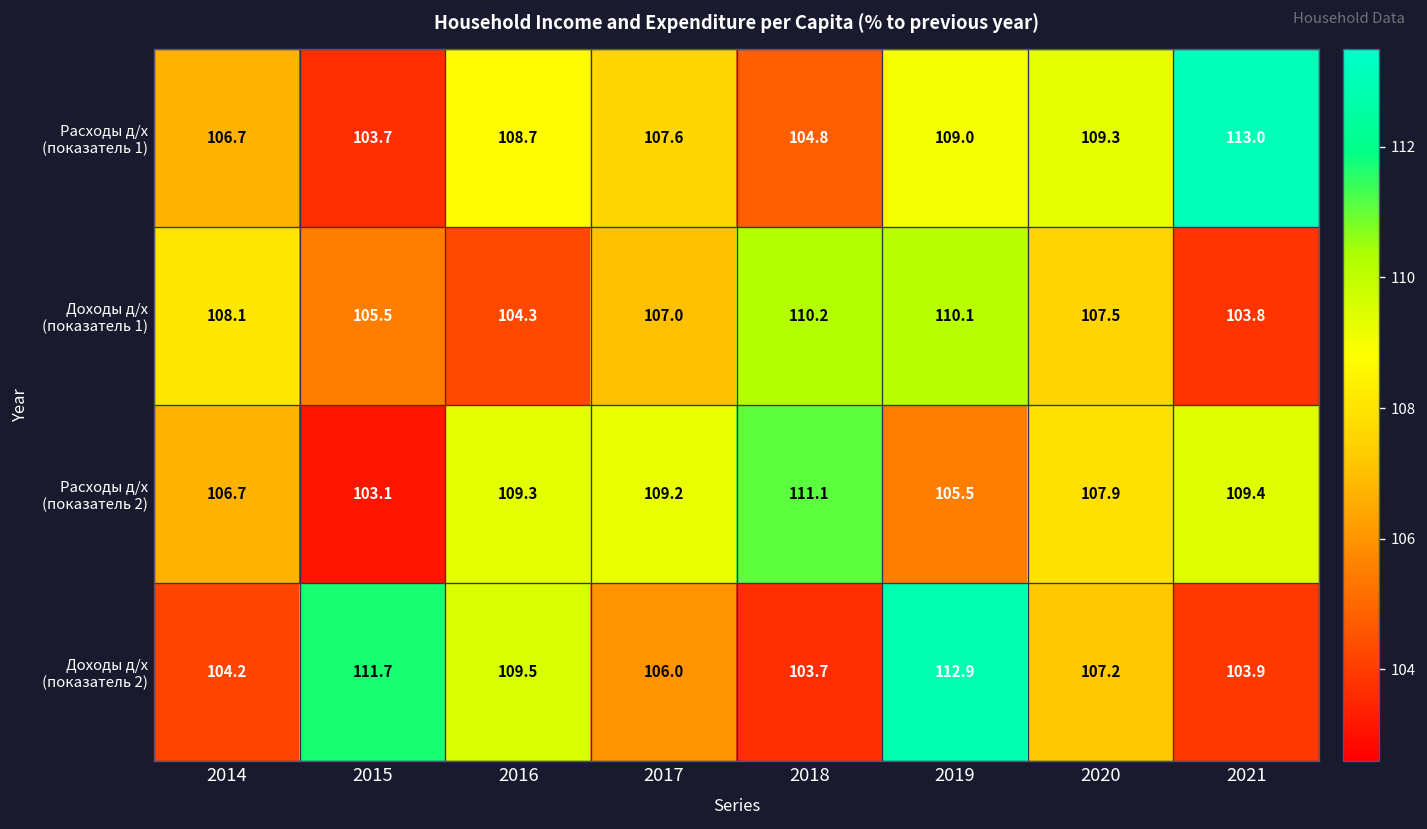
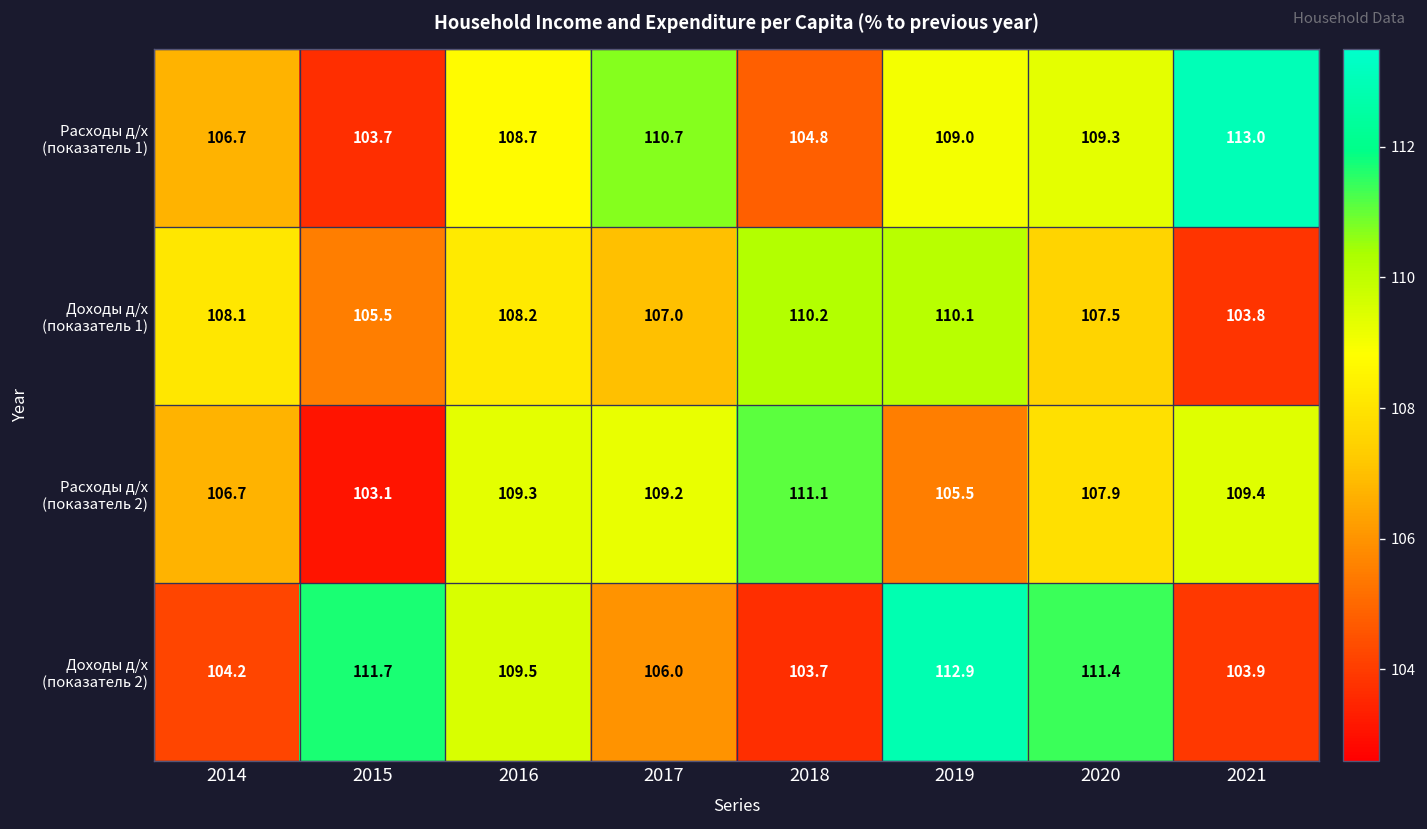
Расходы д/х (показатель 1), 2017: 107.6 -> 110.7
Доходы д/х (показатель 1), 2016: 104.3 -> 108.2
Доходы д/х (показатель 2), 2020: 107.2 -> 111.4
